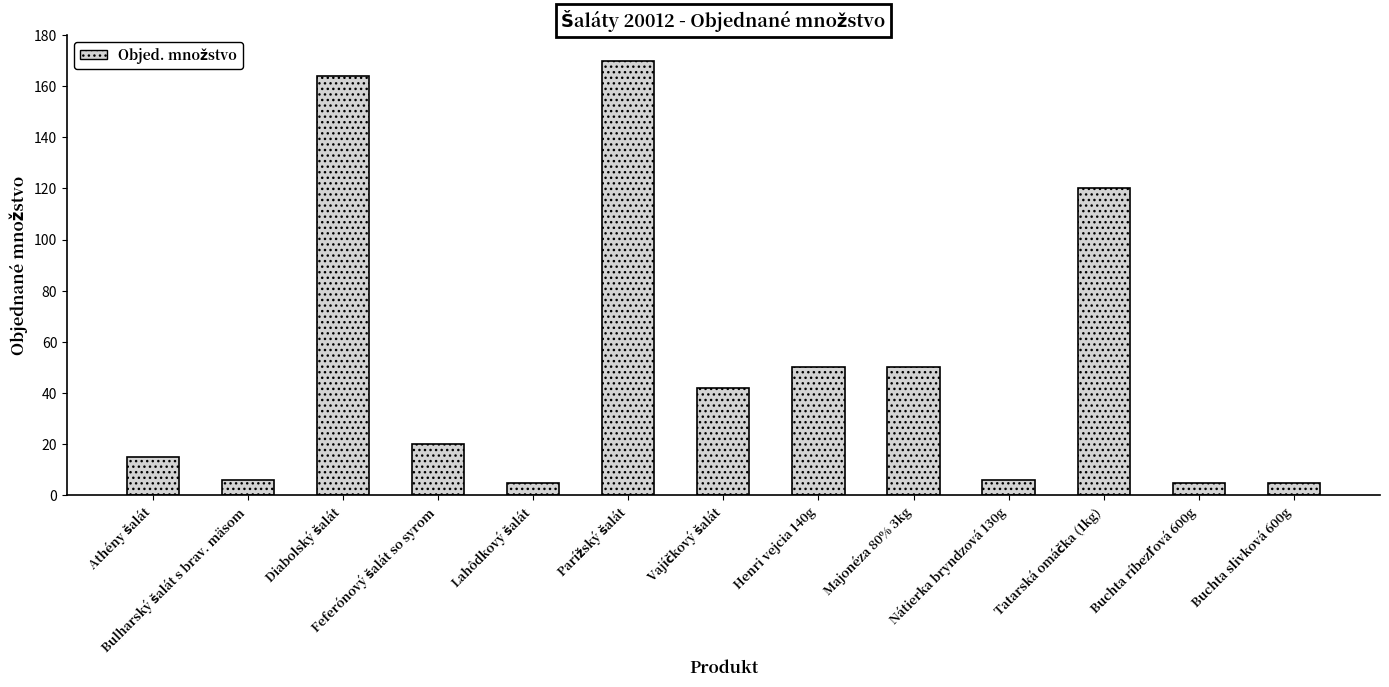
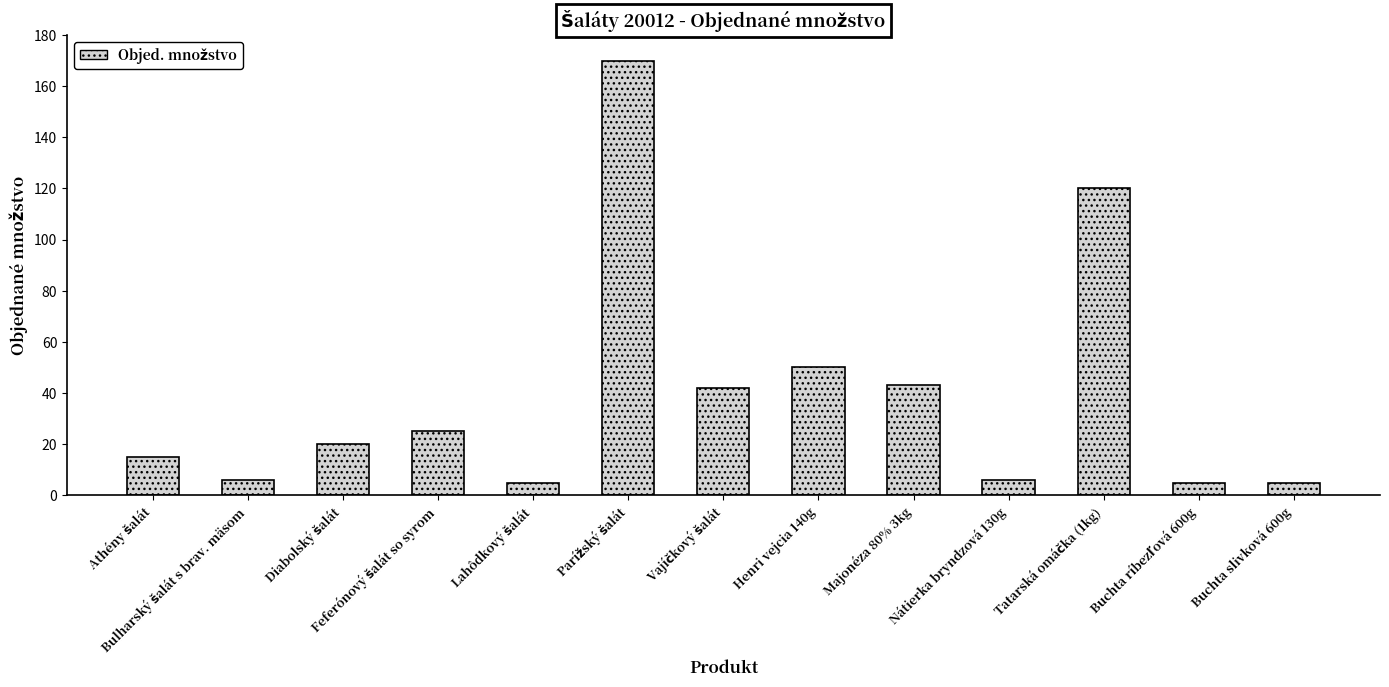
Diabolský šalát: 164 -> 20
Feferónový šalát so syrom: 20 -> 25
Majonéza 80% 3kg: 50 -> 43
